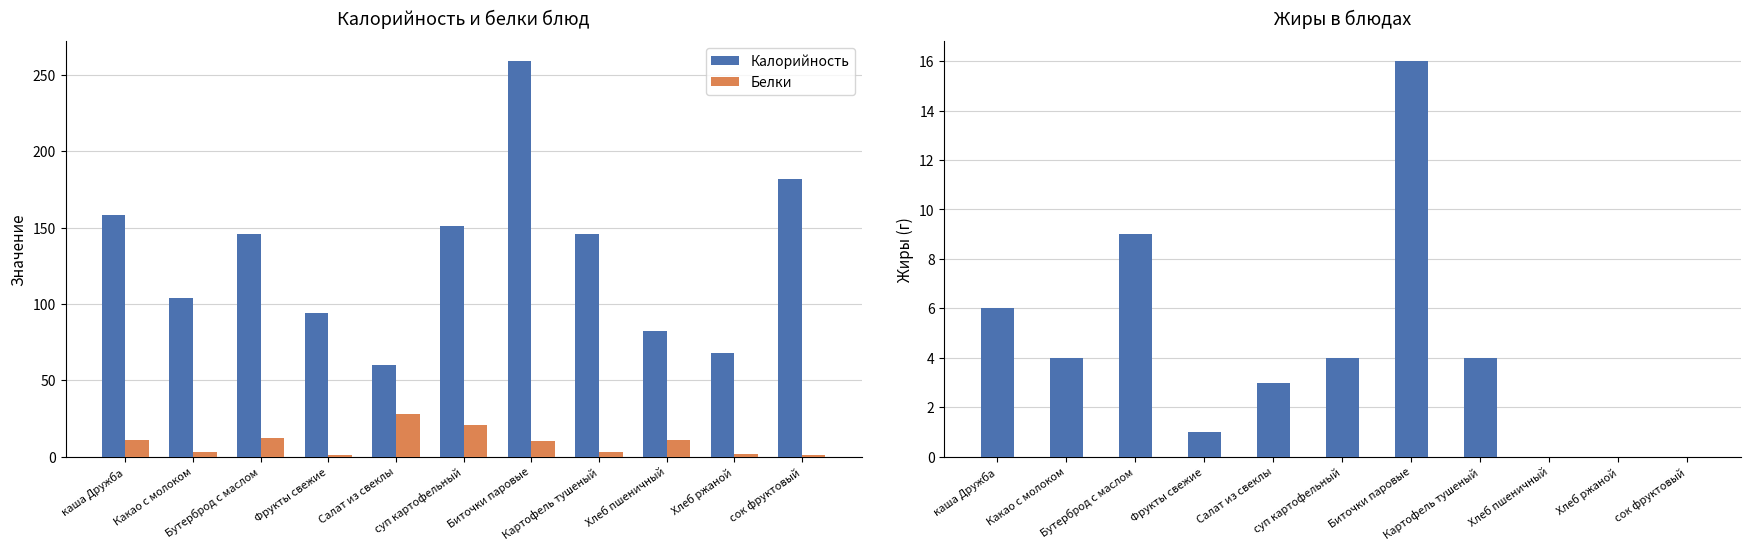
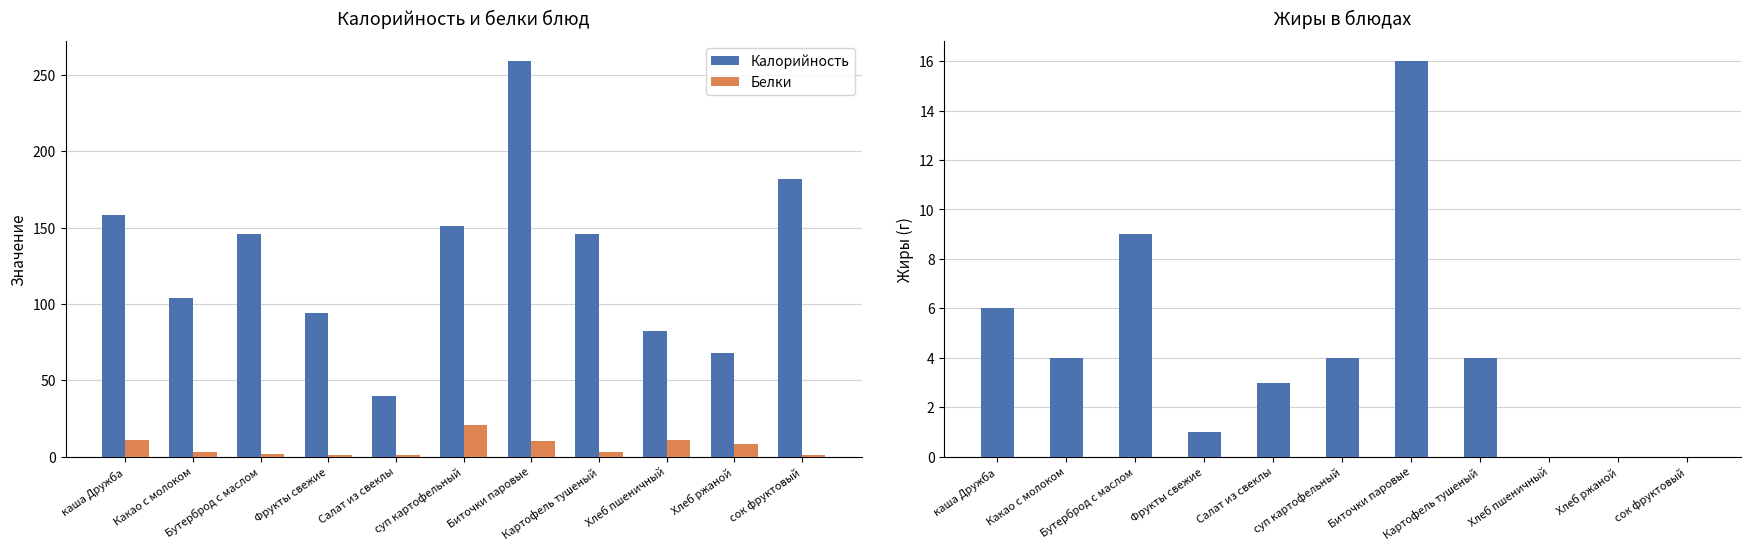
Калорийность и белки блюд, Белки, Бутерброд с маслом: 12 -> 2
Калорийность и белки блюд, Калорийность, Салат из свеклы: 60 -> 40
Калорийность и белки блюд, Белки, Салат из свеклы: 28 -> 1
Калорийность и белки блюд, Белки, Хлеб ржаной: 2 -> 8
